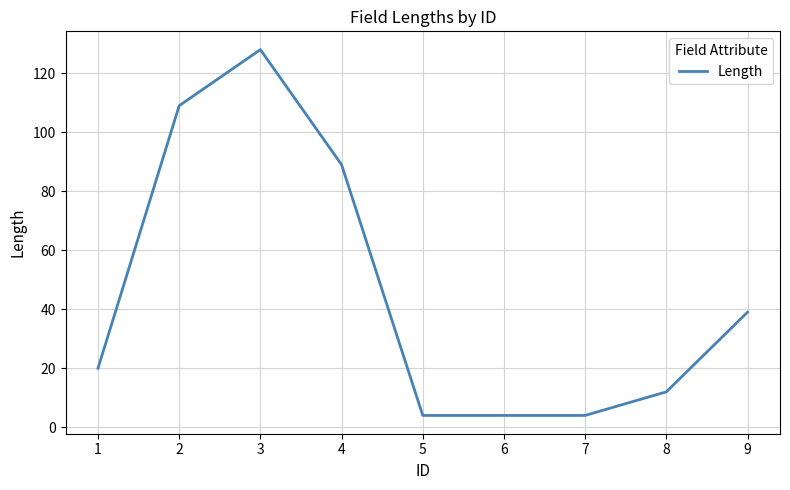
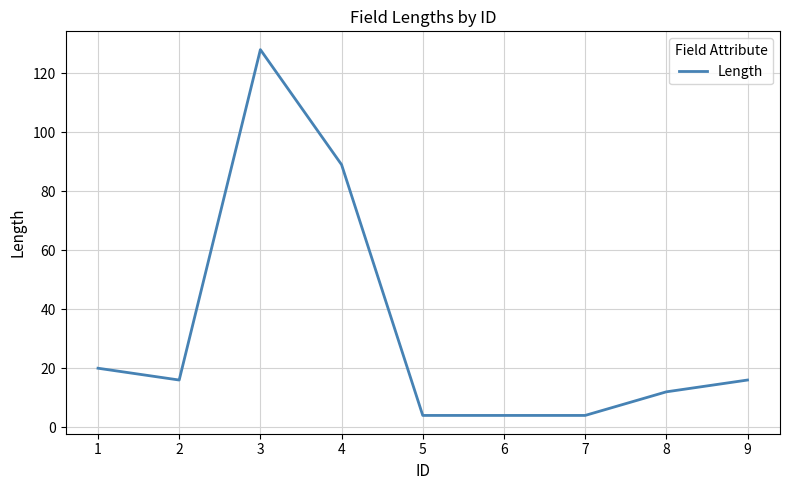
2: 109 -> 16
9: 39 -> 16
